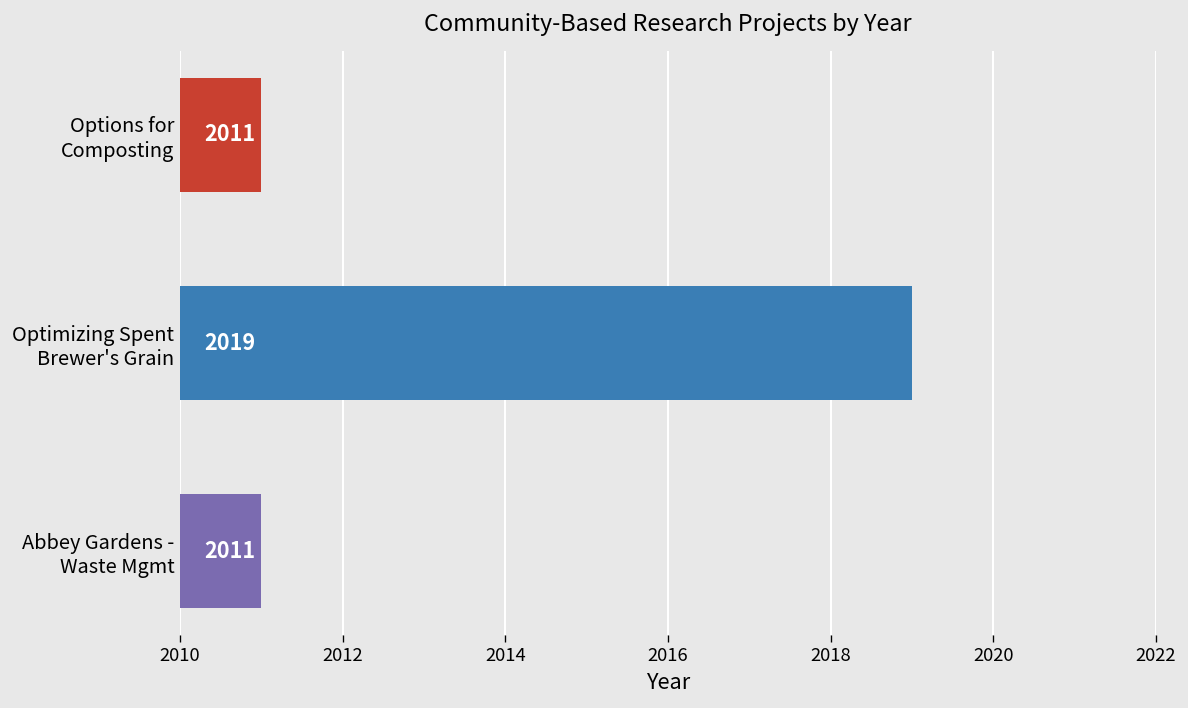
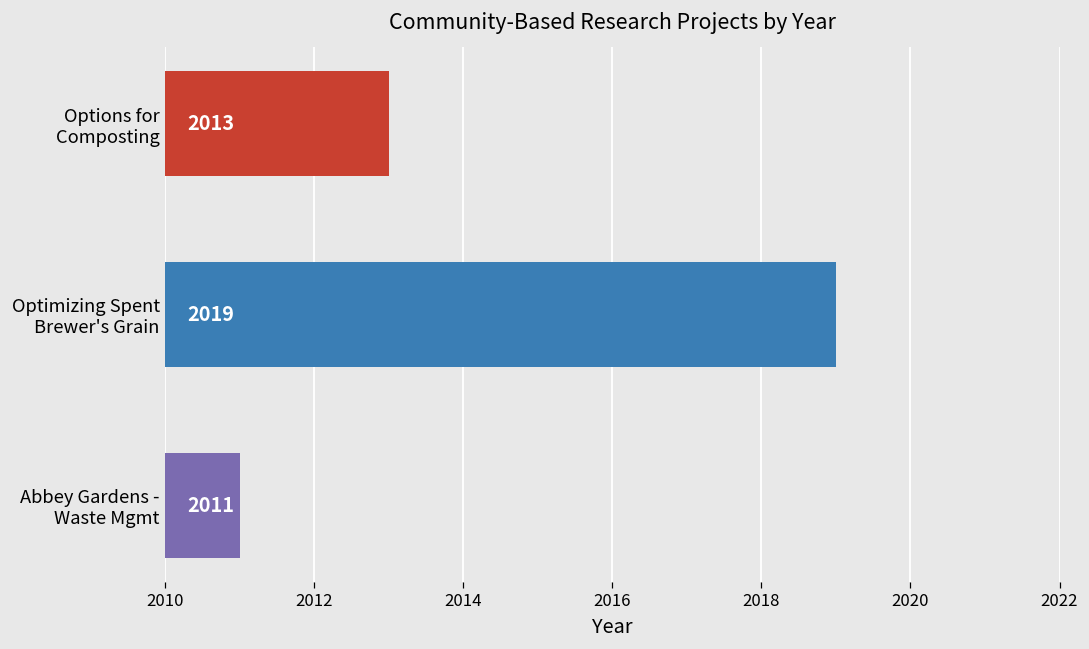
Options for Composting: 2011 -> 2013
